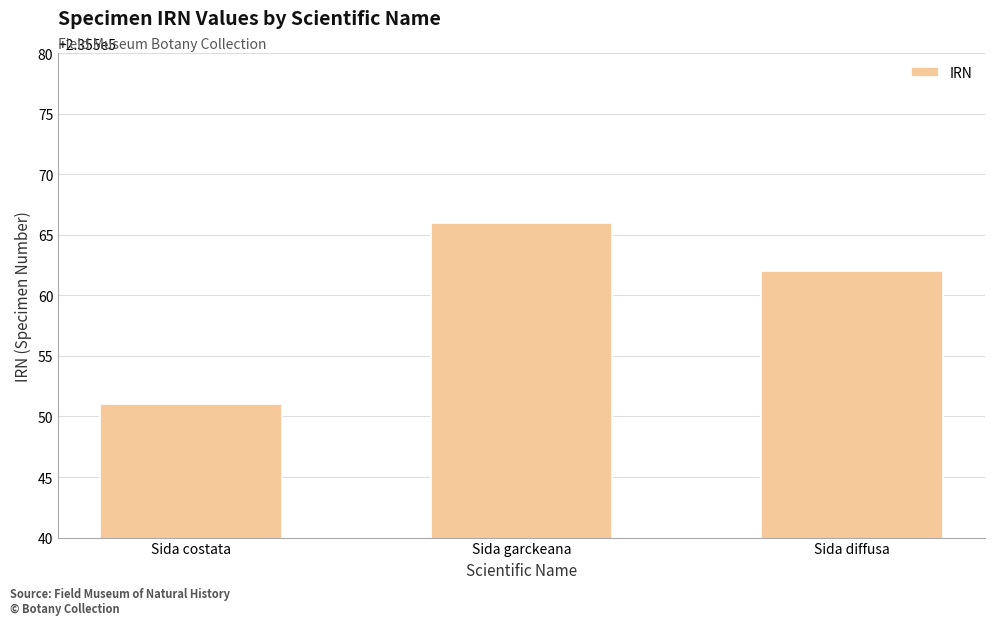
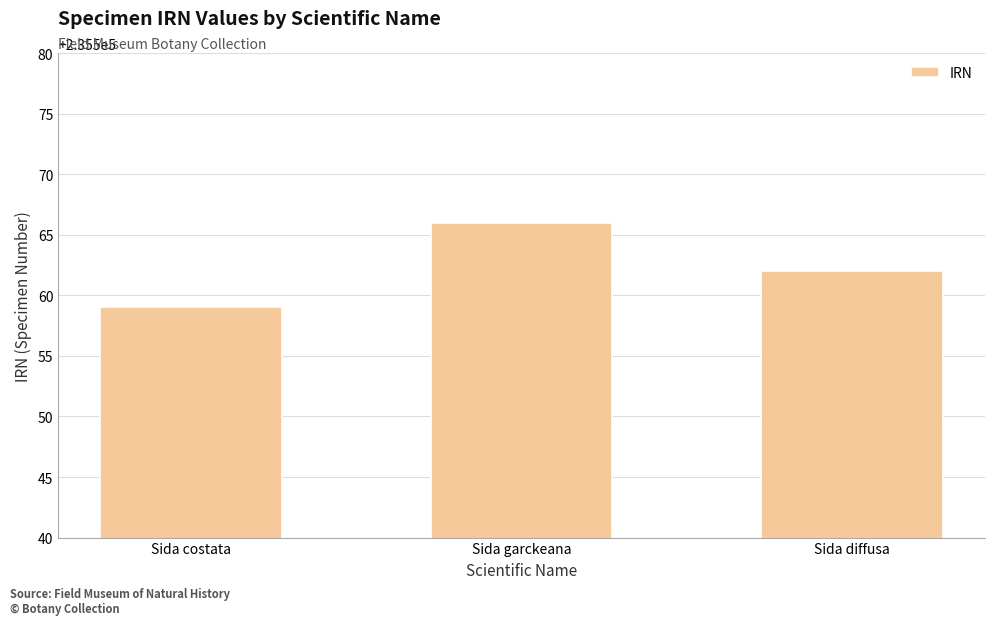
Sida costata: 235551 -> 235559
